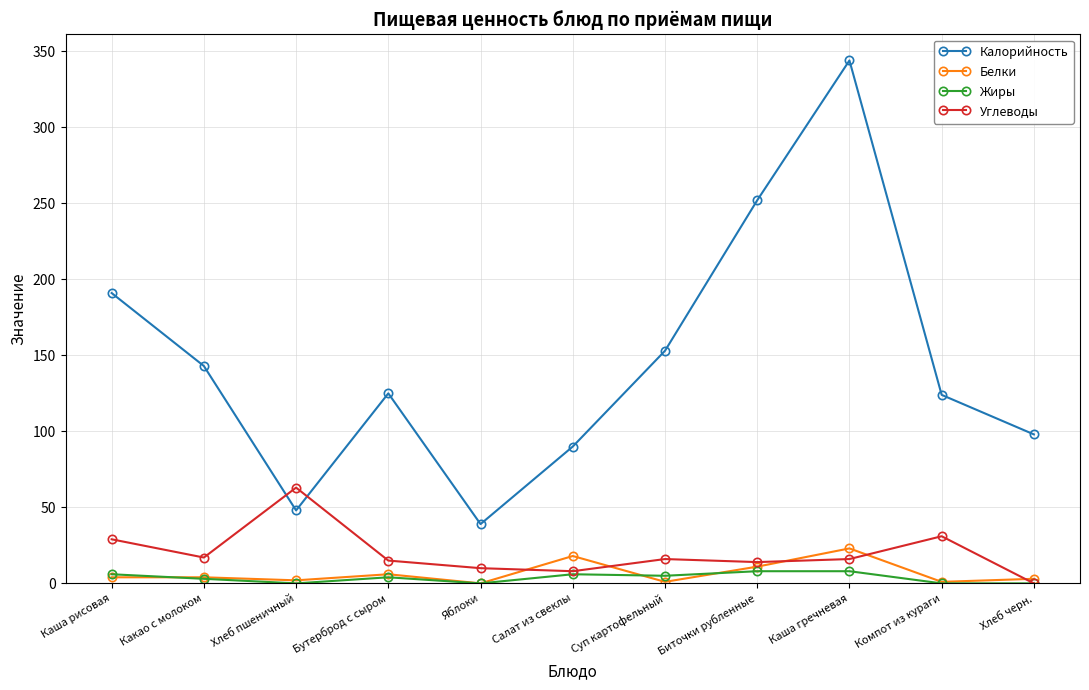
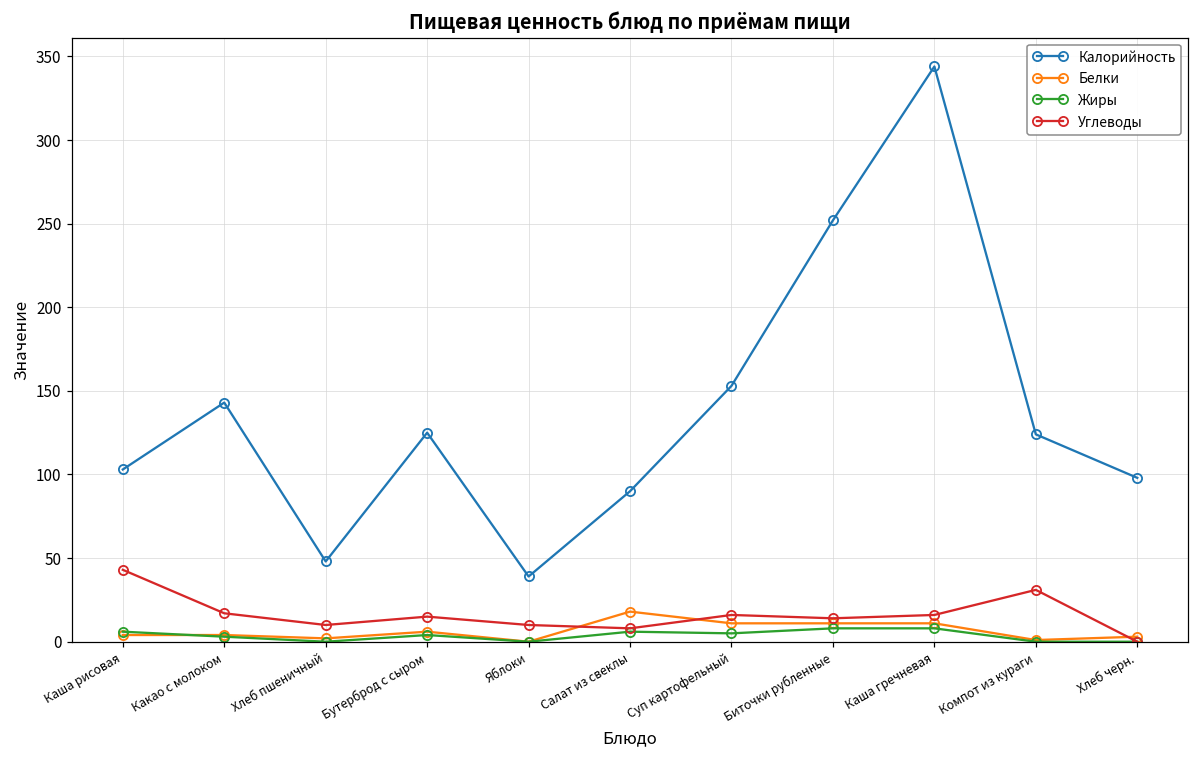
Калорийность, Каша рисовая: 191 -> 103
Углеводы, Каша рисовая: 29 -> 43
Углеводы, Хлеб пшеничный: 63 -> 10
Белки, Суп картофельный: 1 -> 11
Белки, Каша гречневая: 23 -> 11
